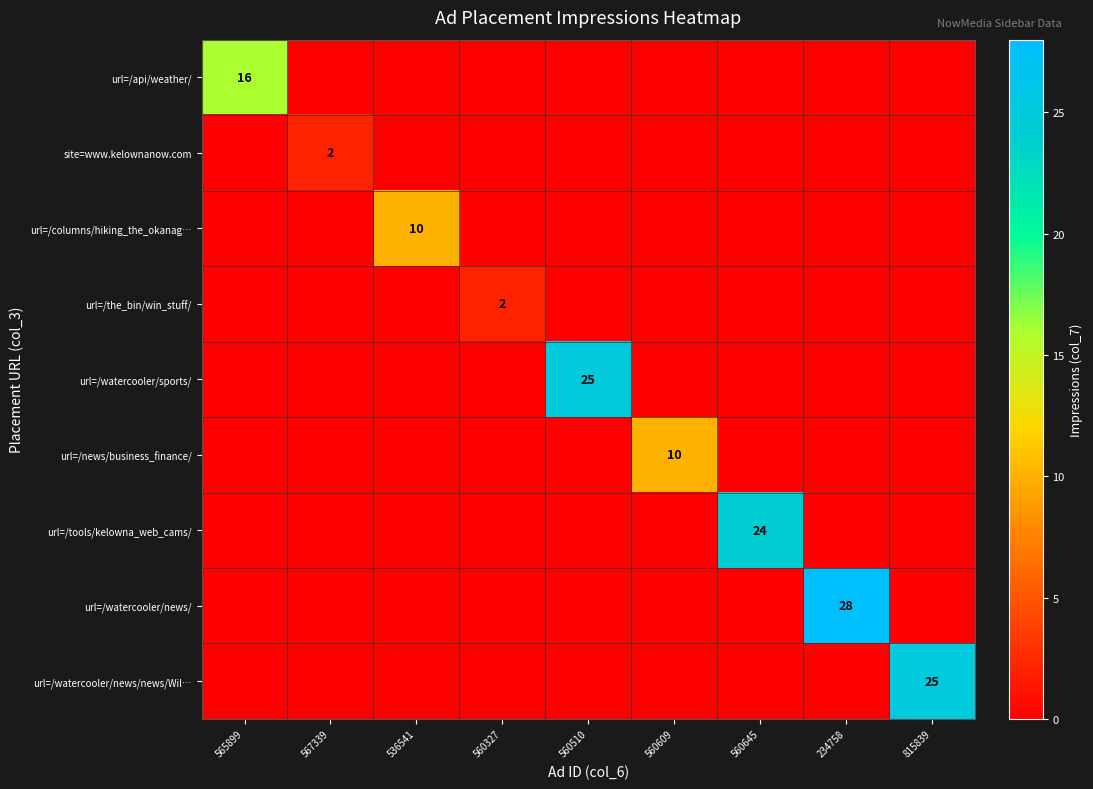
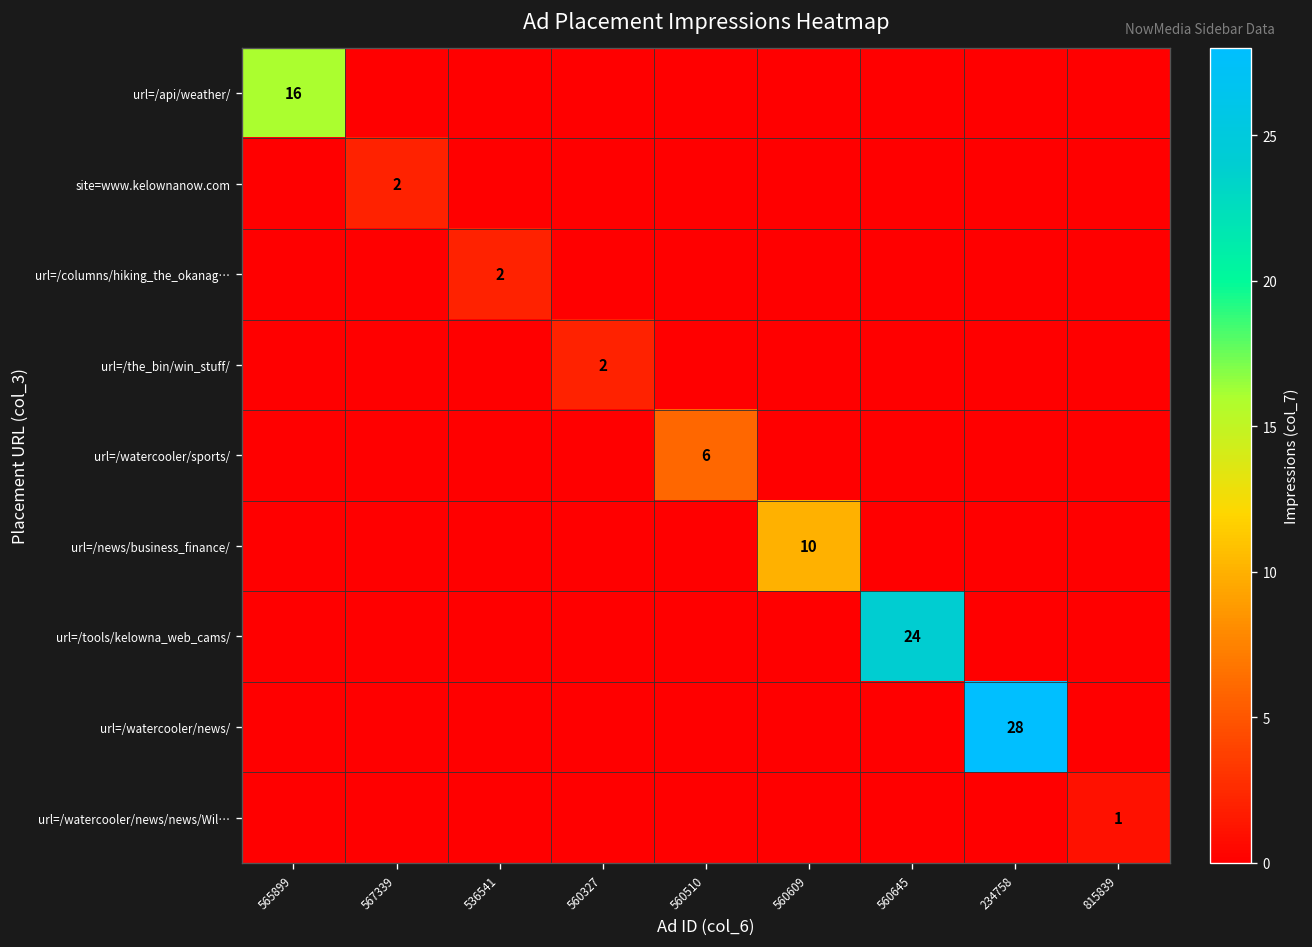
url=/columns/hiking_the_okanag…, 536541: 10 -> 2
url=/watercooler/sports/, 560510: 25 -> 6
url=/watercooler/news/news/Wil…, 815839: 25 -> 1
